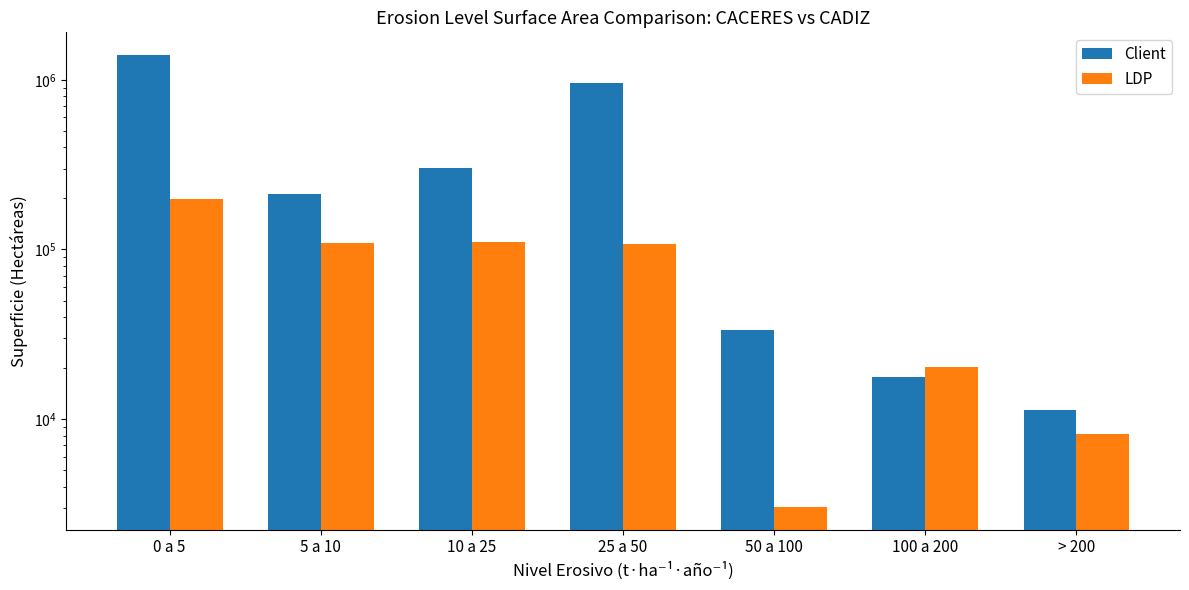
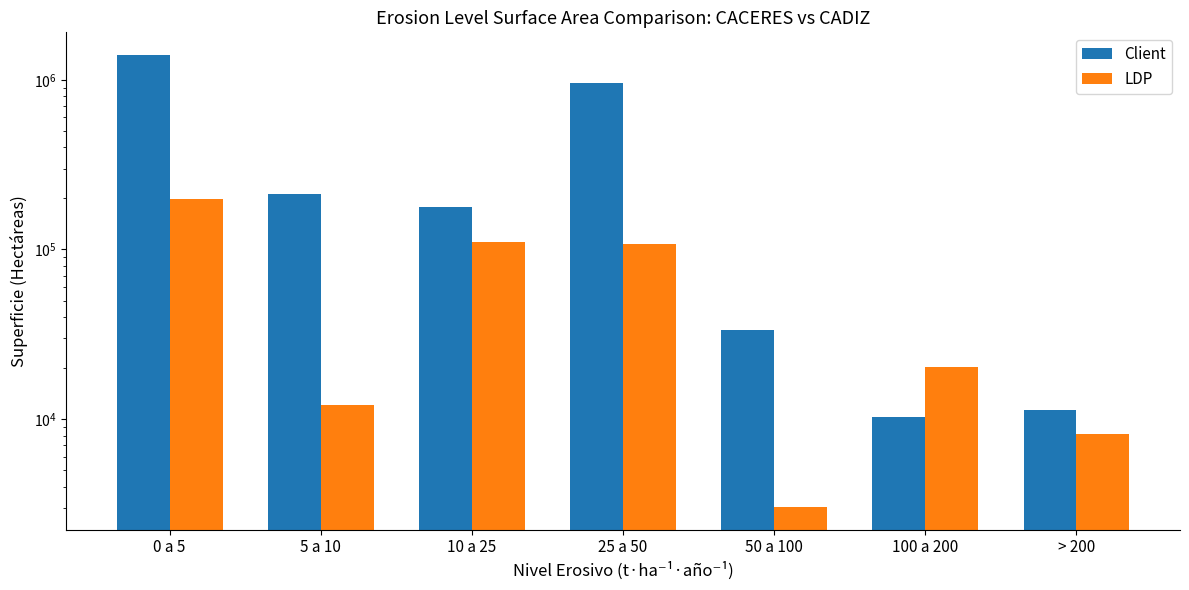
LDP, 5 a 10: 110000 -> 12000
Client, 10 a 25: 300000 -> 180000
Client, 100 a 200: 18000 -> 10000
